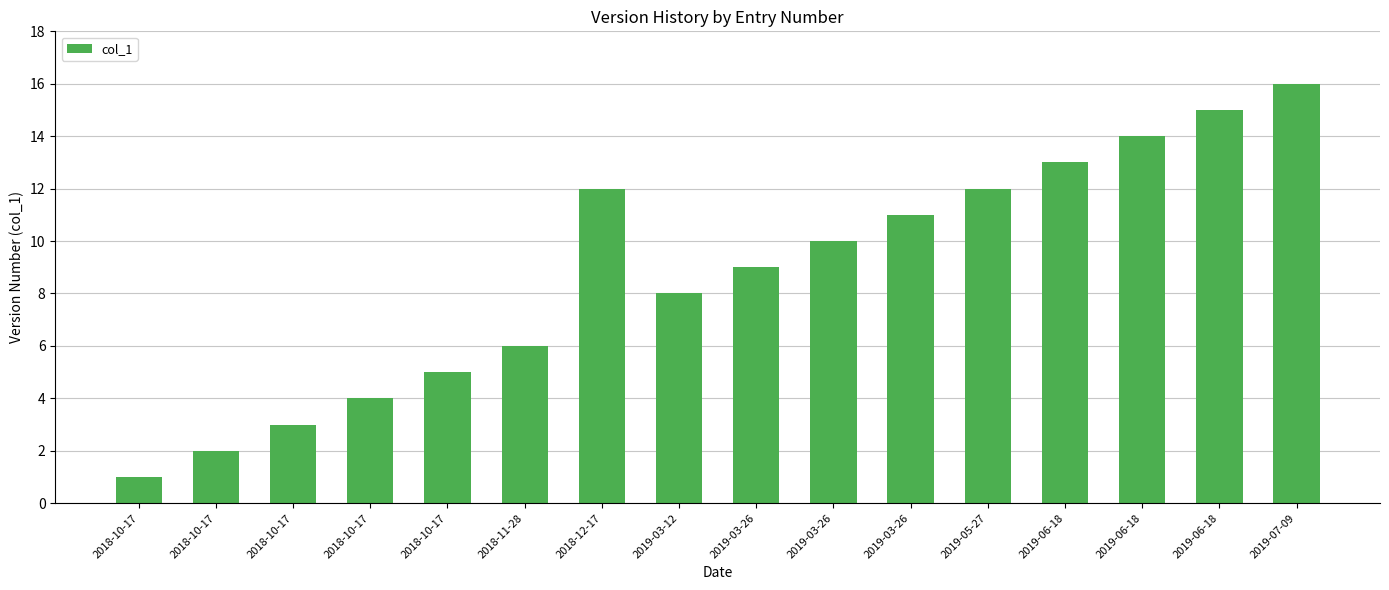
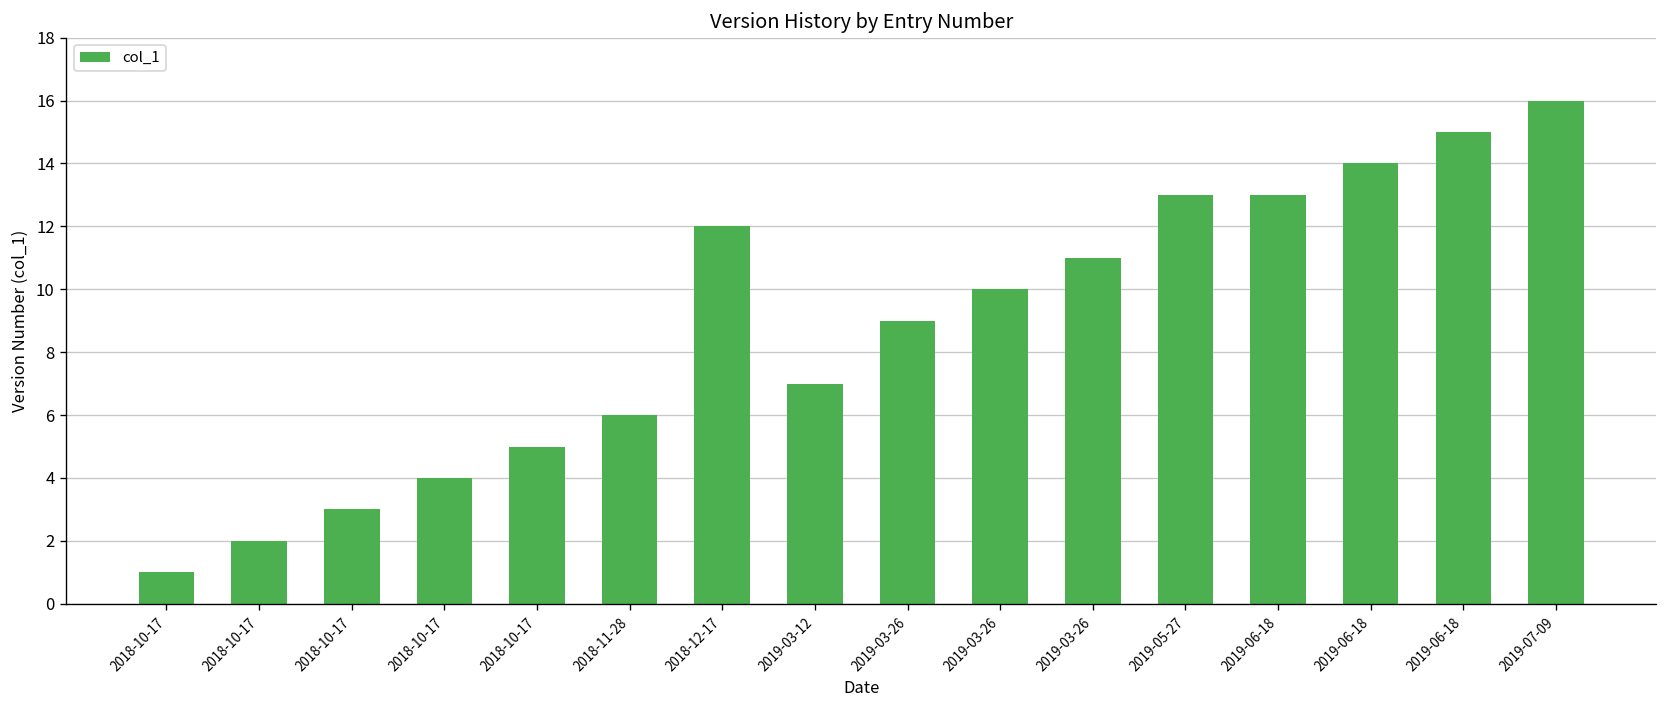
2019-03-12: 8 -> 7
2019-05-27: 12 -> 13
